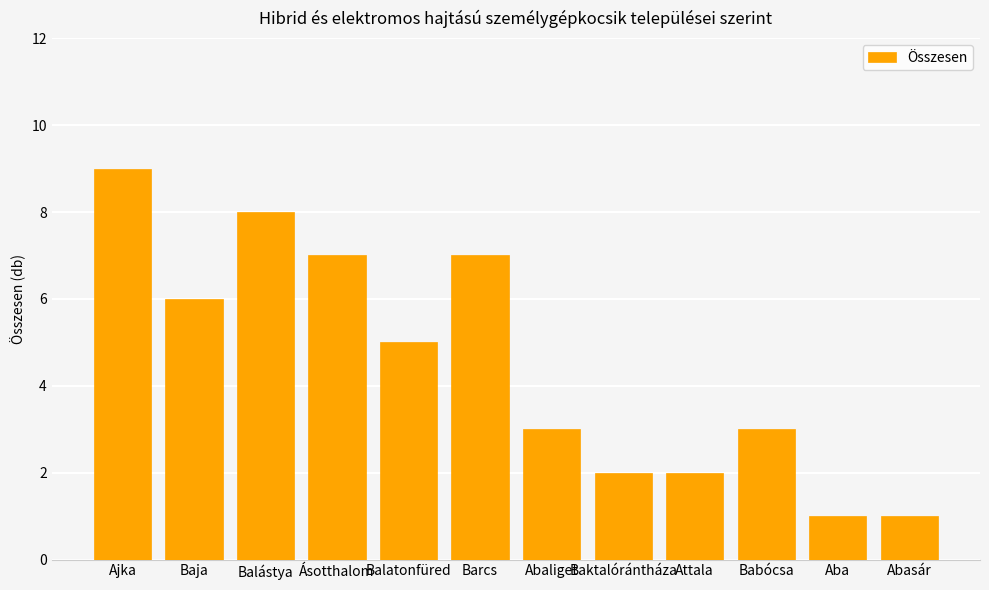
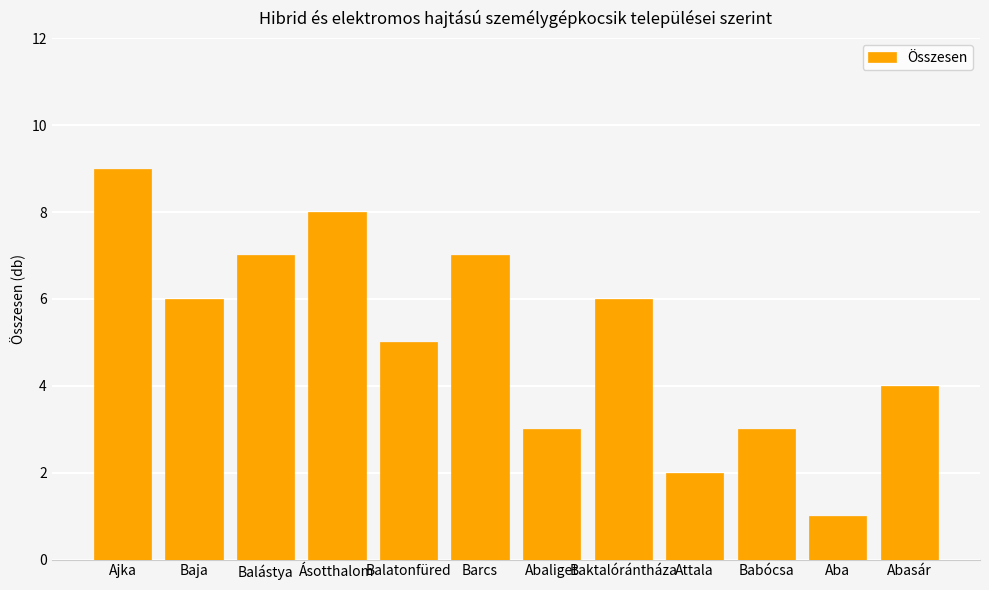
Balástya: 8 -> 7
Ásotthalom: 7 -> 8
Baktalórántháza: 2 -> 6
Abasár: 1 -> 4
